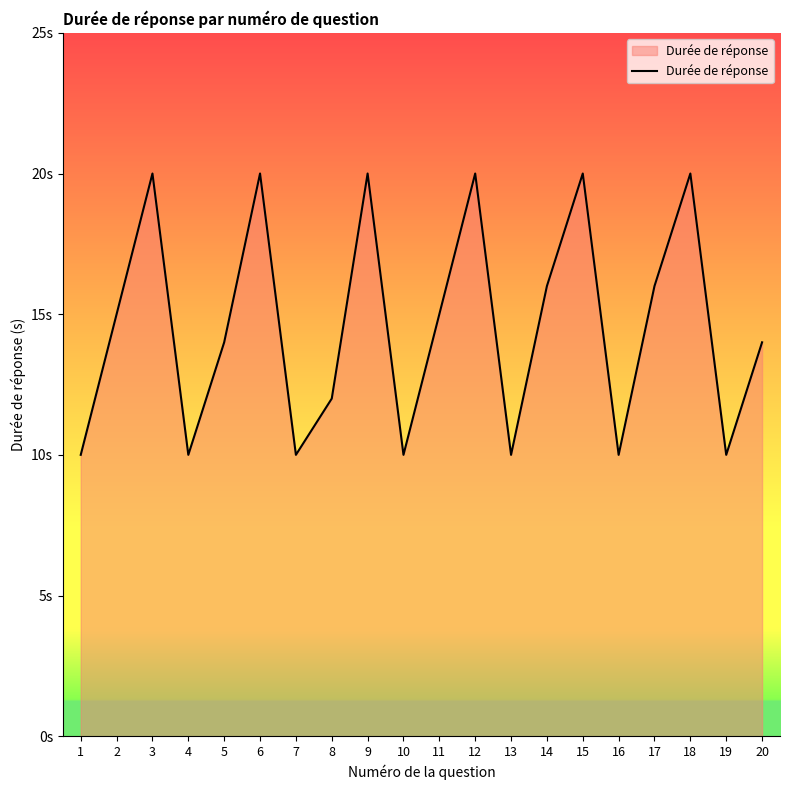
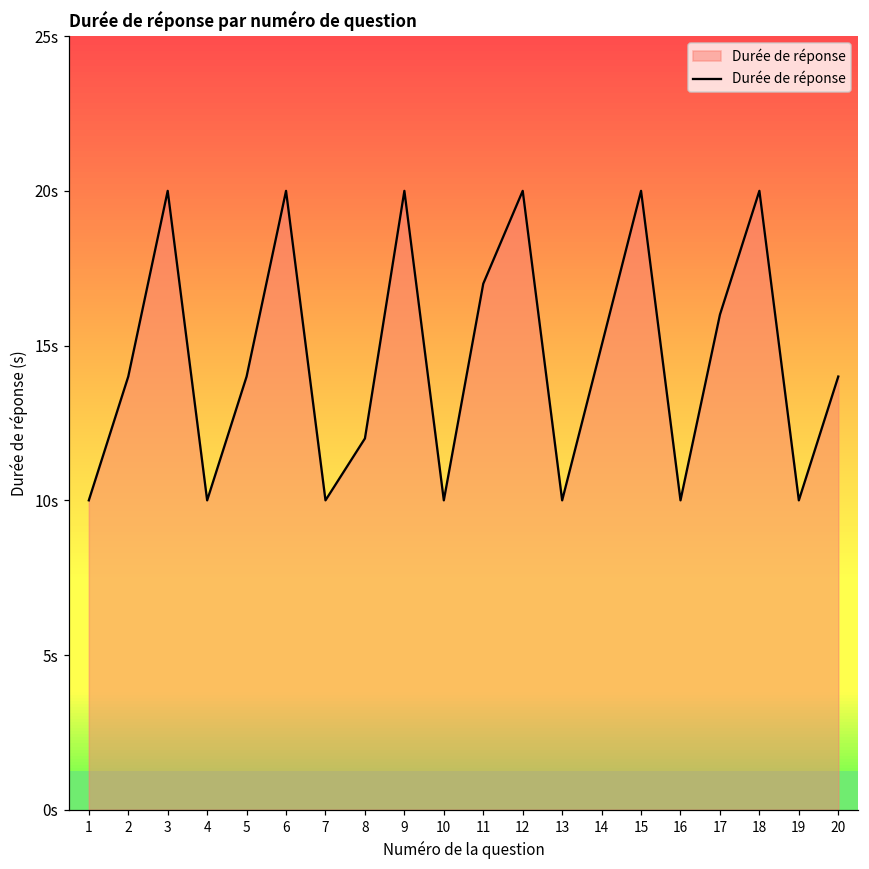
2: 15s -> 14s
11: 15s -> 17s
14: 16s -> 15s
